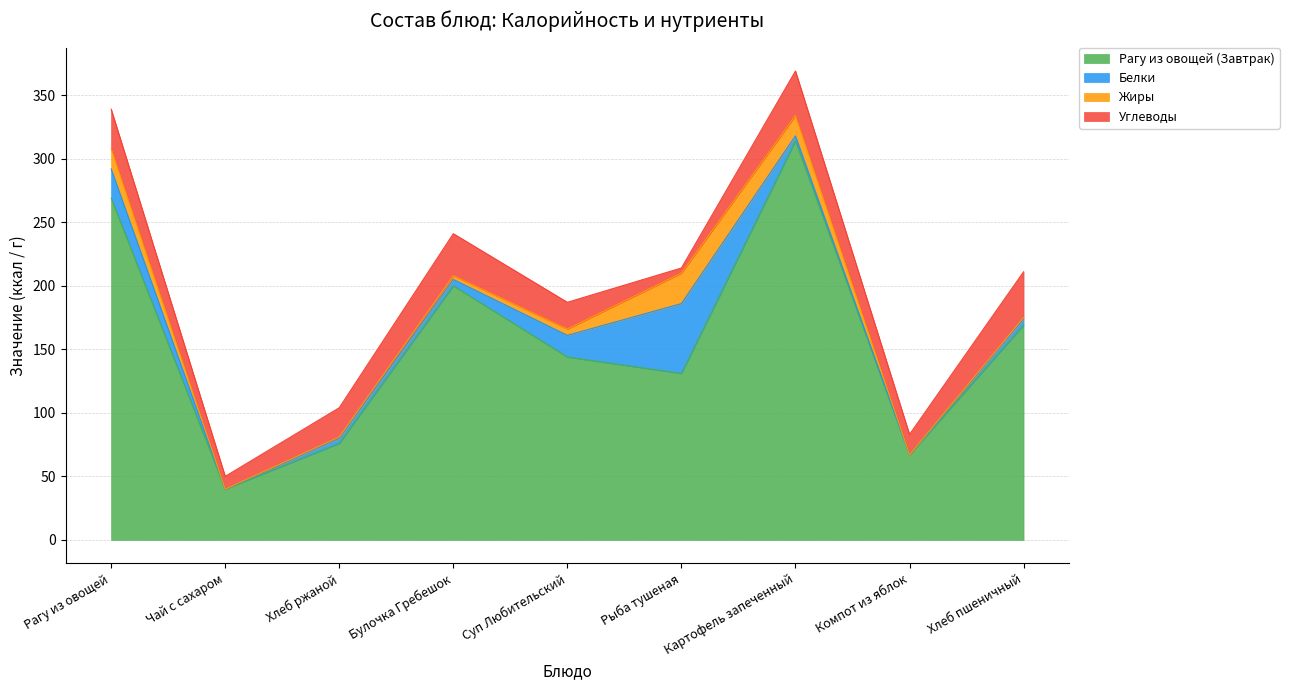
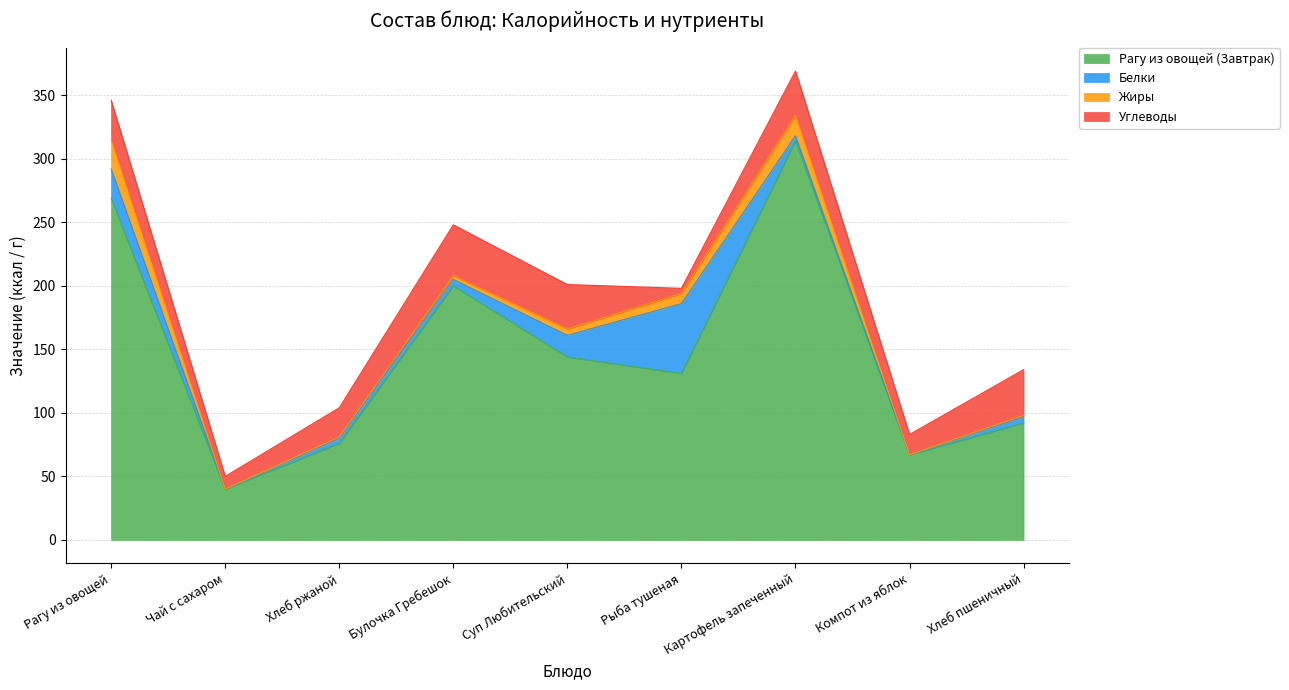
Жиры, Рагу из овощей: 16 -> 23
Углеводы, Булочка Гребешок: 33 -> 40
Углеводы, Суп Любительский: 21 -> 35
Жиры, Рыба тушеная: 24 -> 8
Рагу из овощей (Завтрак), Хлеб пшеничный: 169 -> 92
